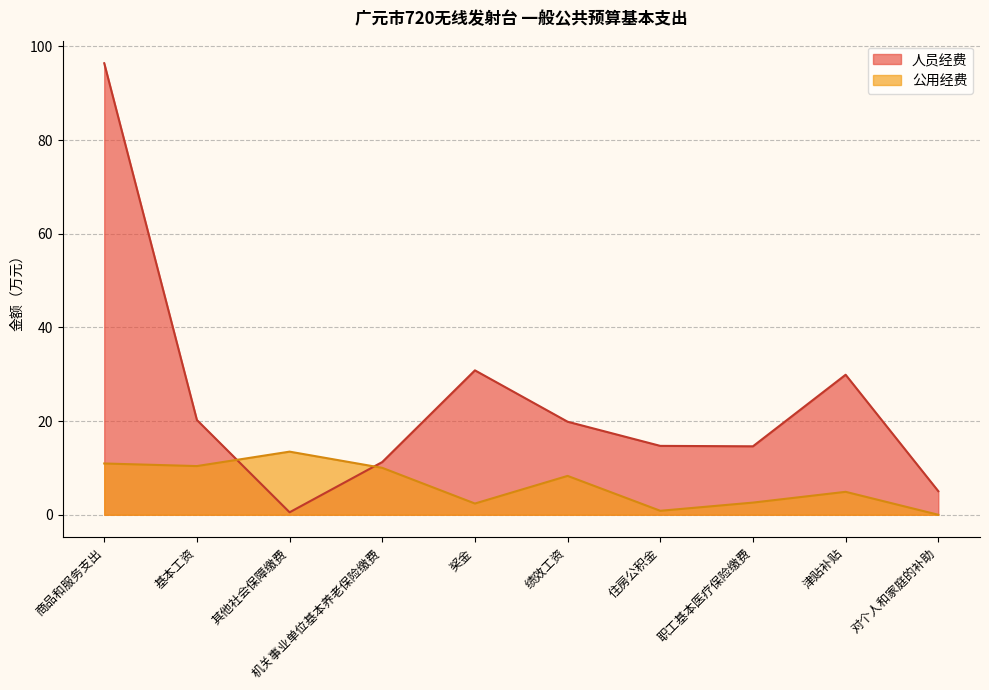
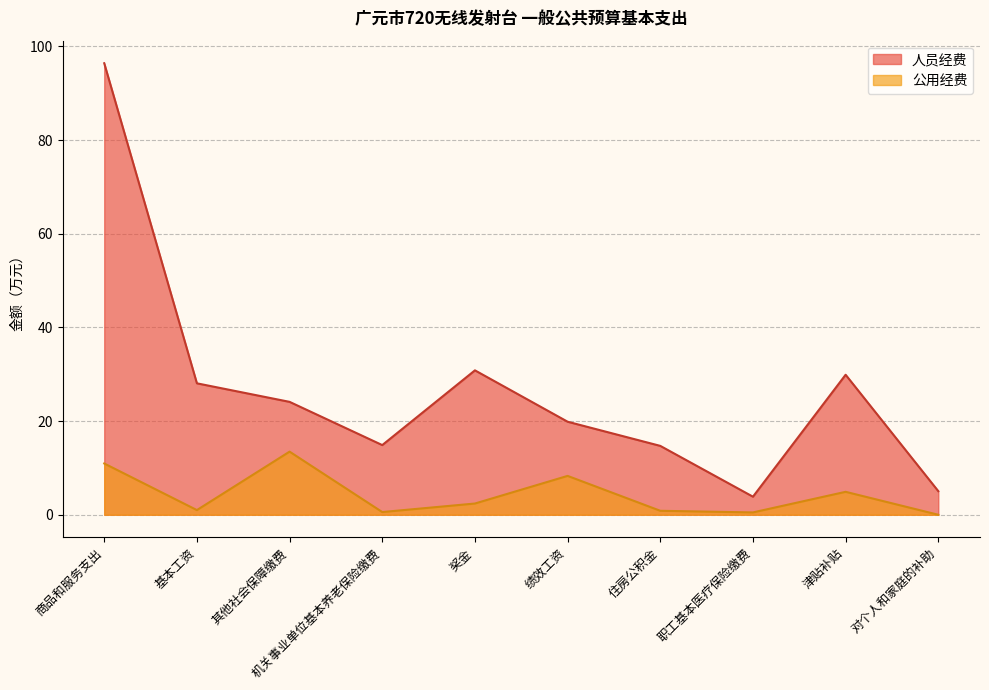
人员经费, 基本工资: 20 -> 28
公用经费, 基本工资: 10 -> 1
人员经费, 其他社会保障缴费: 1 -> 24
人员经费, 机关事业单位基本养老保险缴费: 11 -> 15
公用经费, 机关事业单位基本养老保险缴费: 10 -> 1
人员经费, 职工基本医疗保险缴费: 15 -> 4
公用经费, 职工基本医疗保险缴费: 3 -> 1
